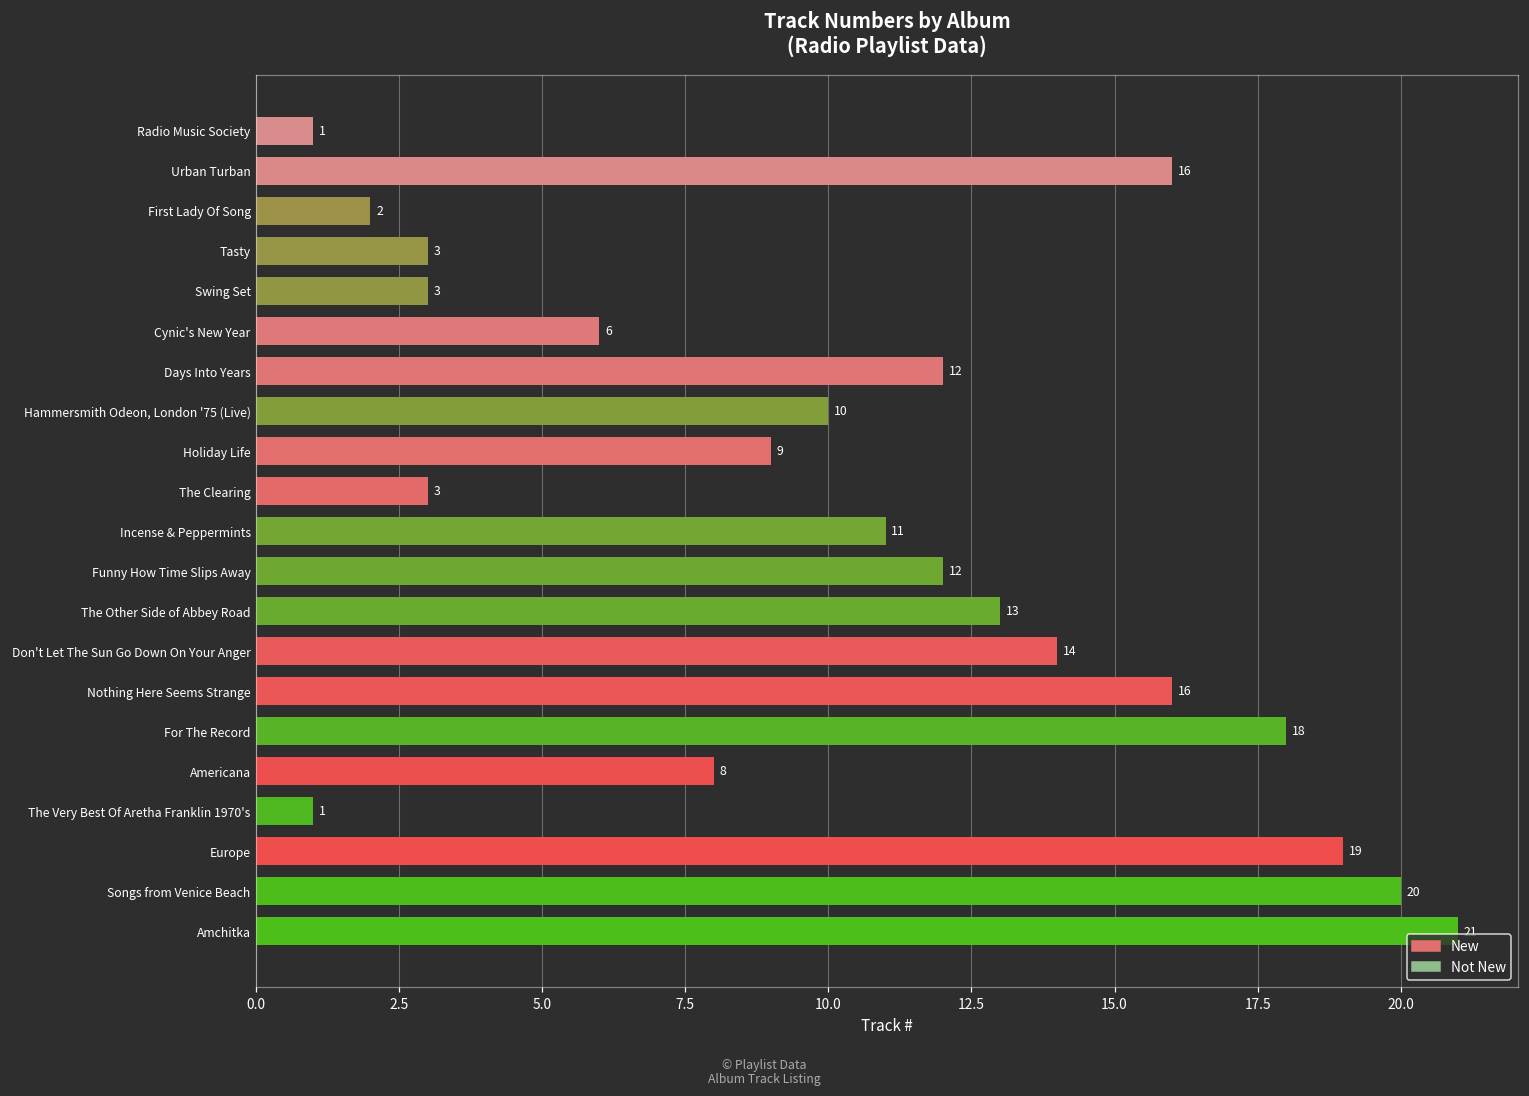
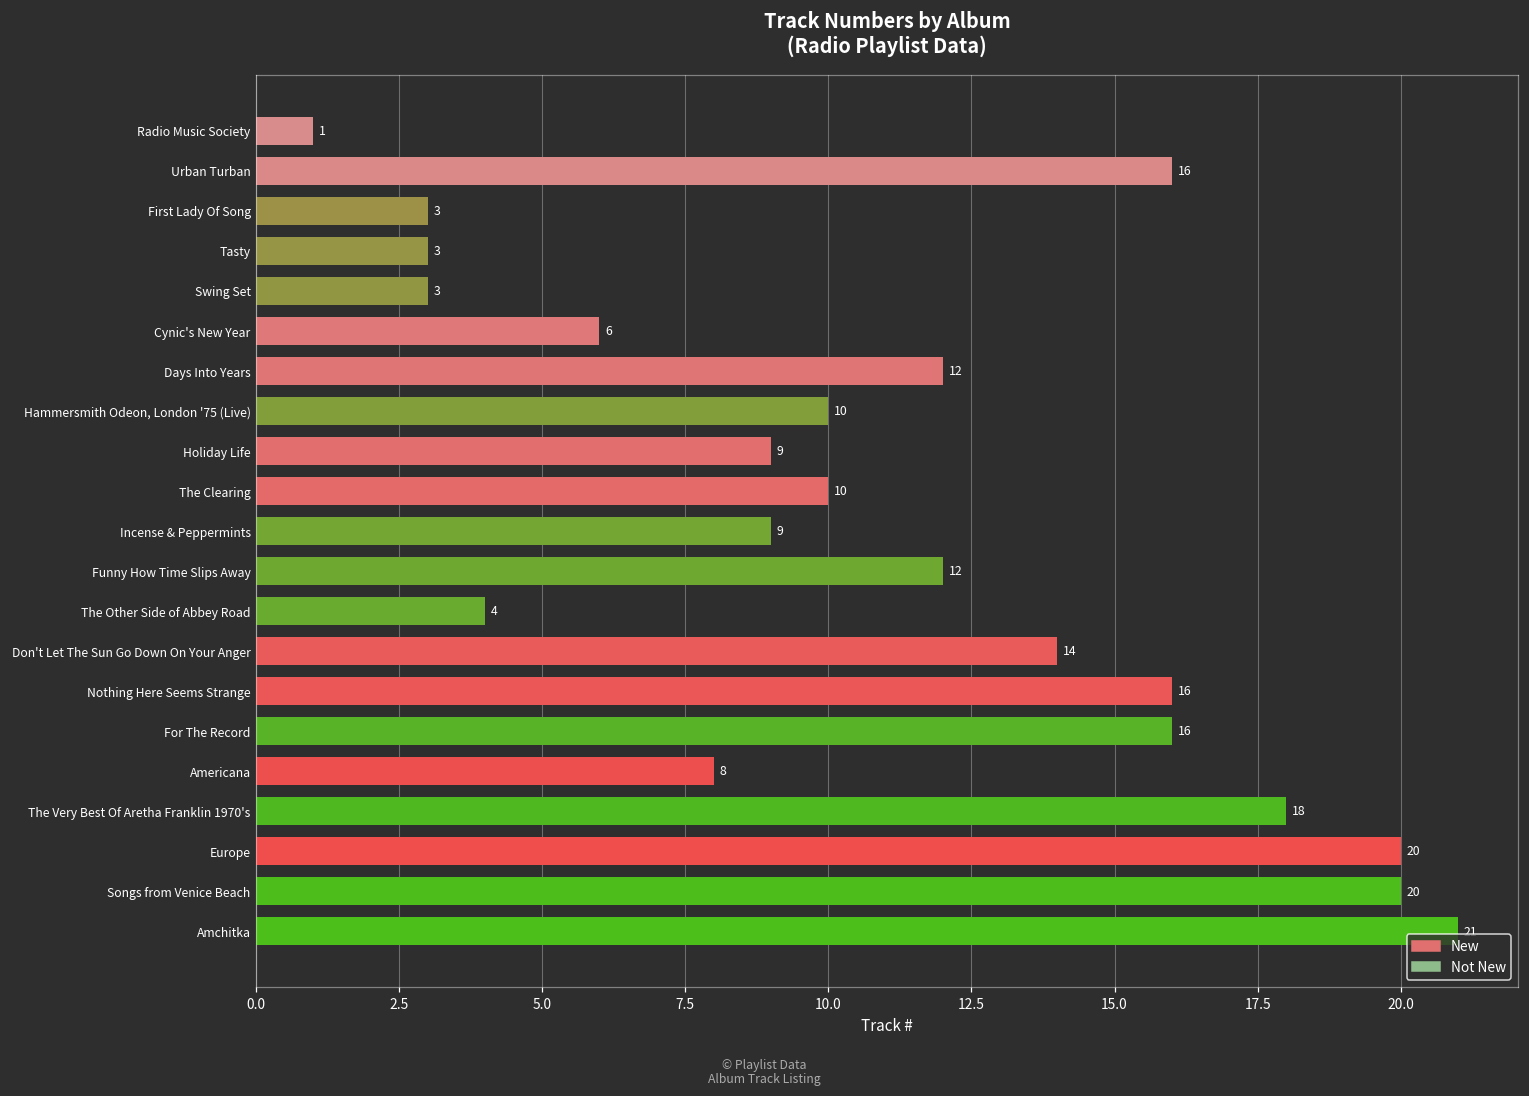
First Lady Of Song: 2 -> 3
The Clearing: 3 -> 10
Incense & Peppermints: 11 -> 9
The Other Side of Abbey Road: 13 -> 4
For The Record: 18 -> 16
The Very Best Of Aretha Franklin 1970's: 1 -> 18
Europe: 19 -> 20
